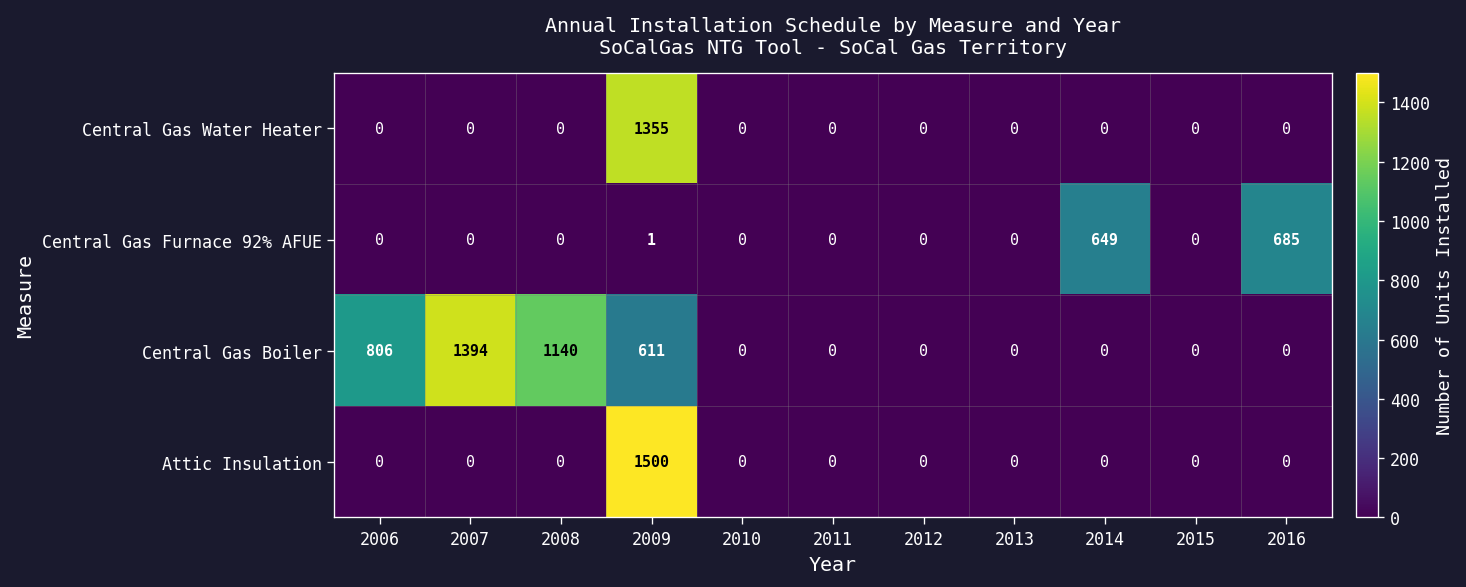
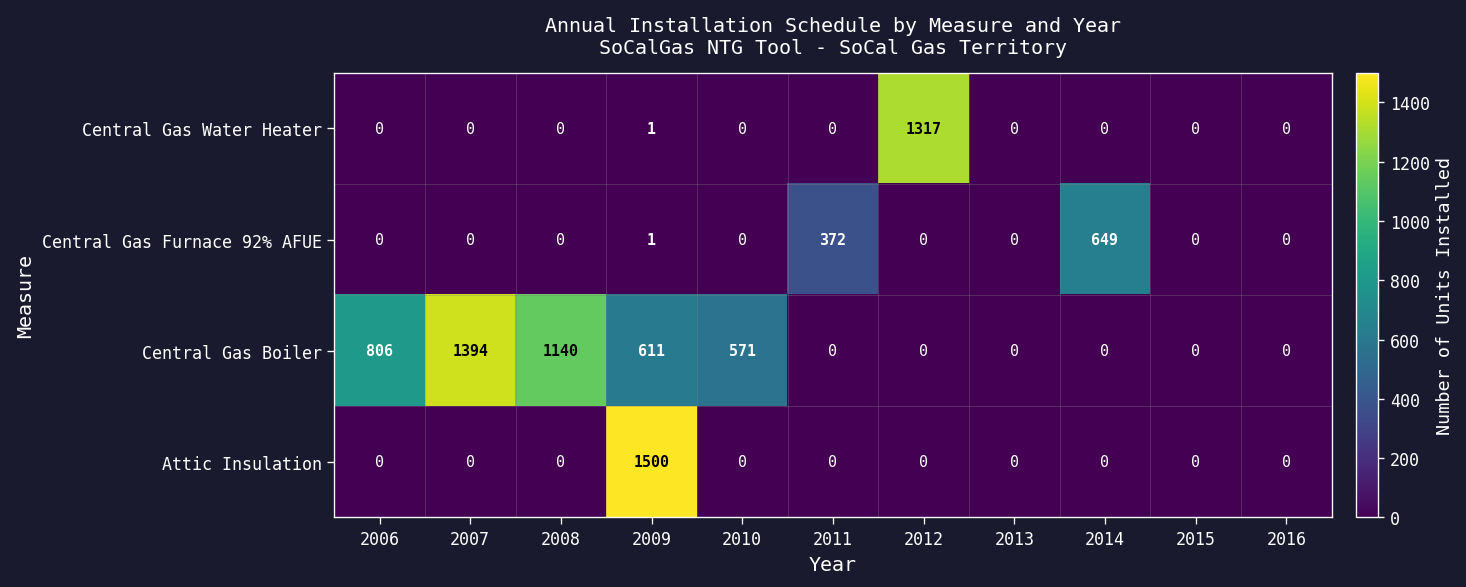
Central Gas Water Heater, 2009: 1355 -> 1
Central Gas Water Heater, 2012: 0 -> 1317
Central Gas Furnace 92% AFUE, 2011: 0 -> 372
Central Gas Furnace 92% AFUE, 2016: 685 -> 0
Central Gas Boiler, 2010: 0 -> 571
